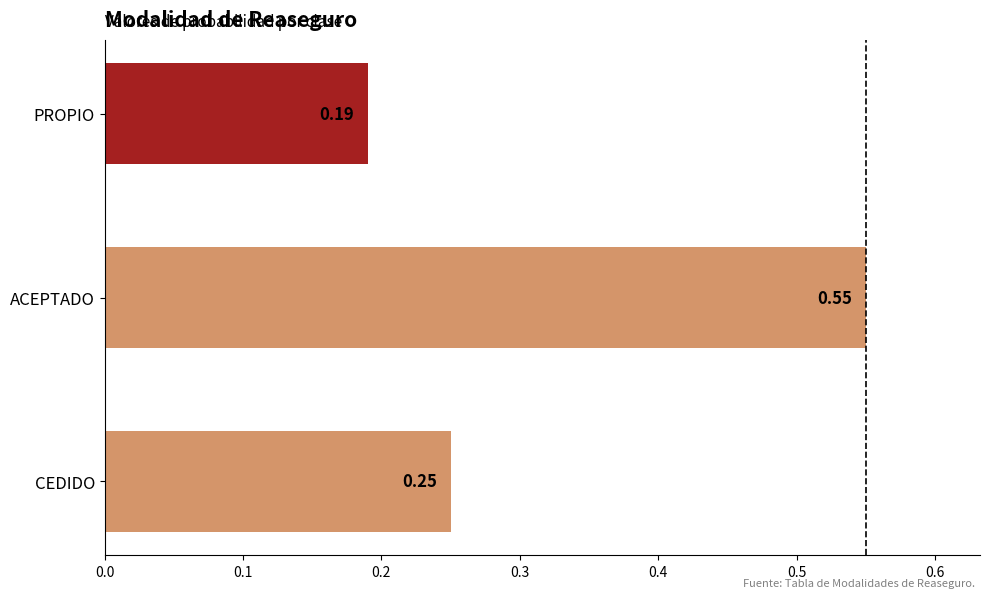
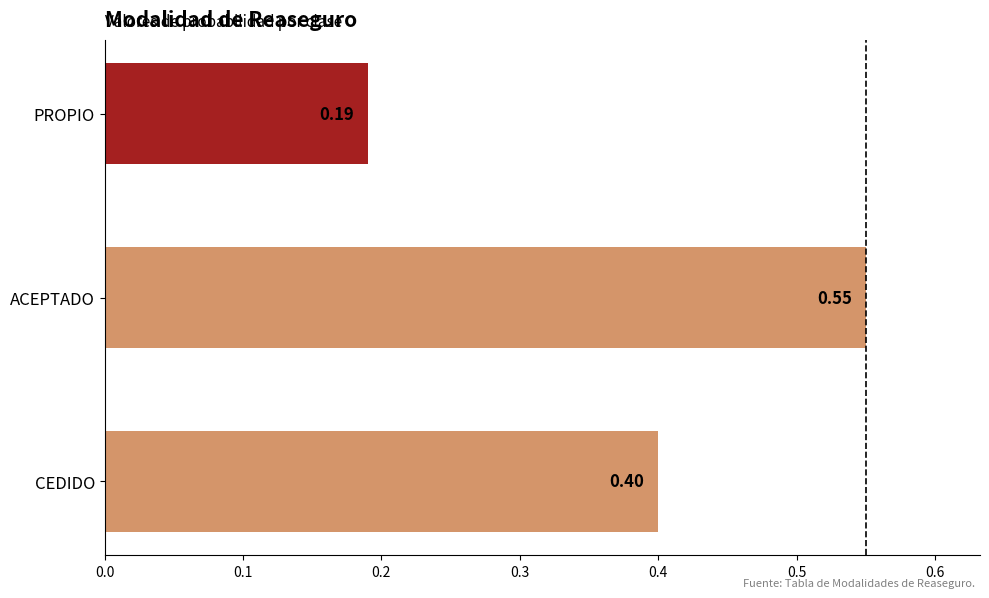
CEDIDO: 0.25 -> 0.40
